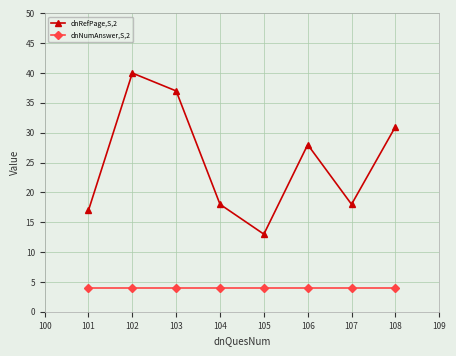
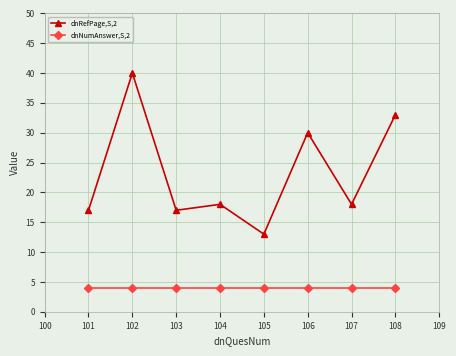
dnRefPage,S,2, 103: 37 -> 17
dnRefPage,S,2, 106: 28 -> 30
dnRefPage,S,2, 108: 31 -> 33
